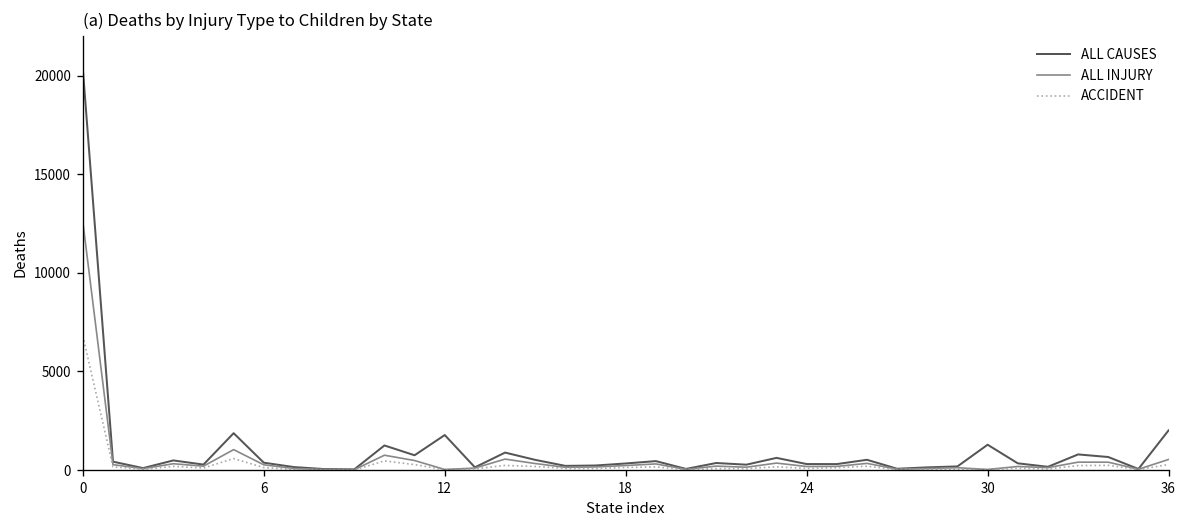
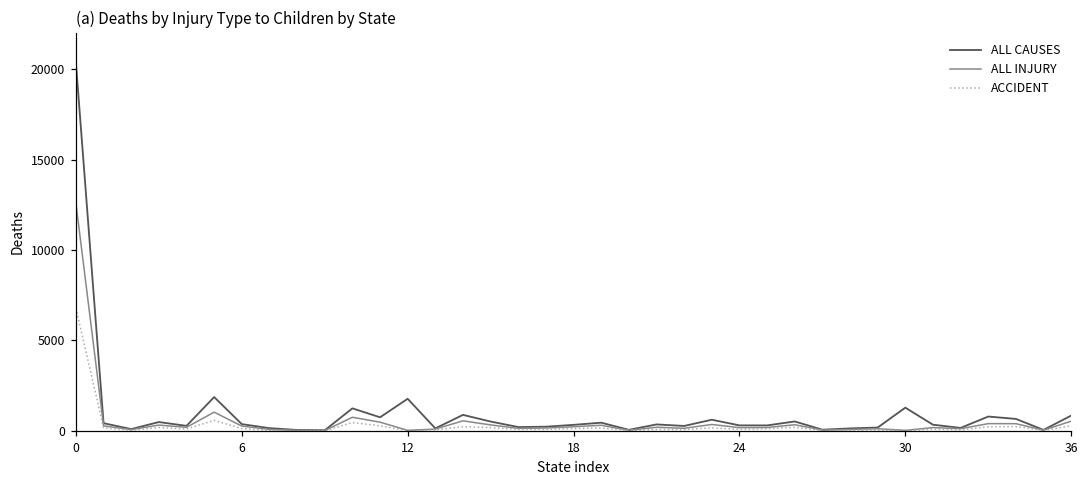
ALL CAUSES, 36: 2000 -> 800
